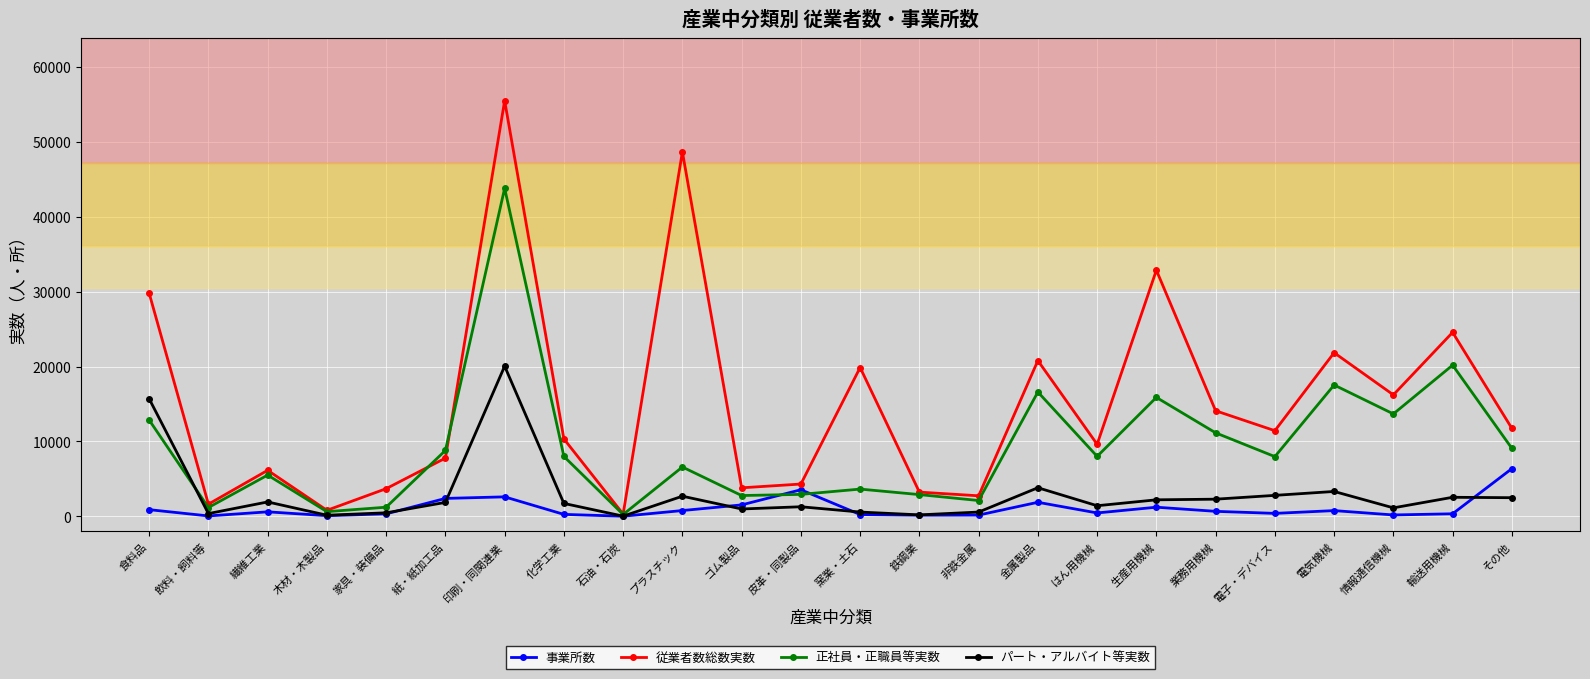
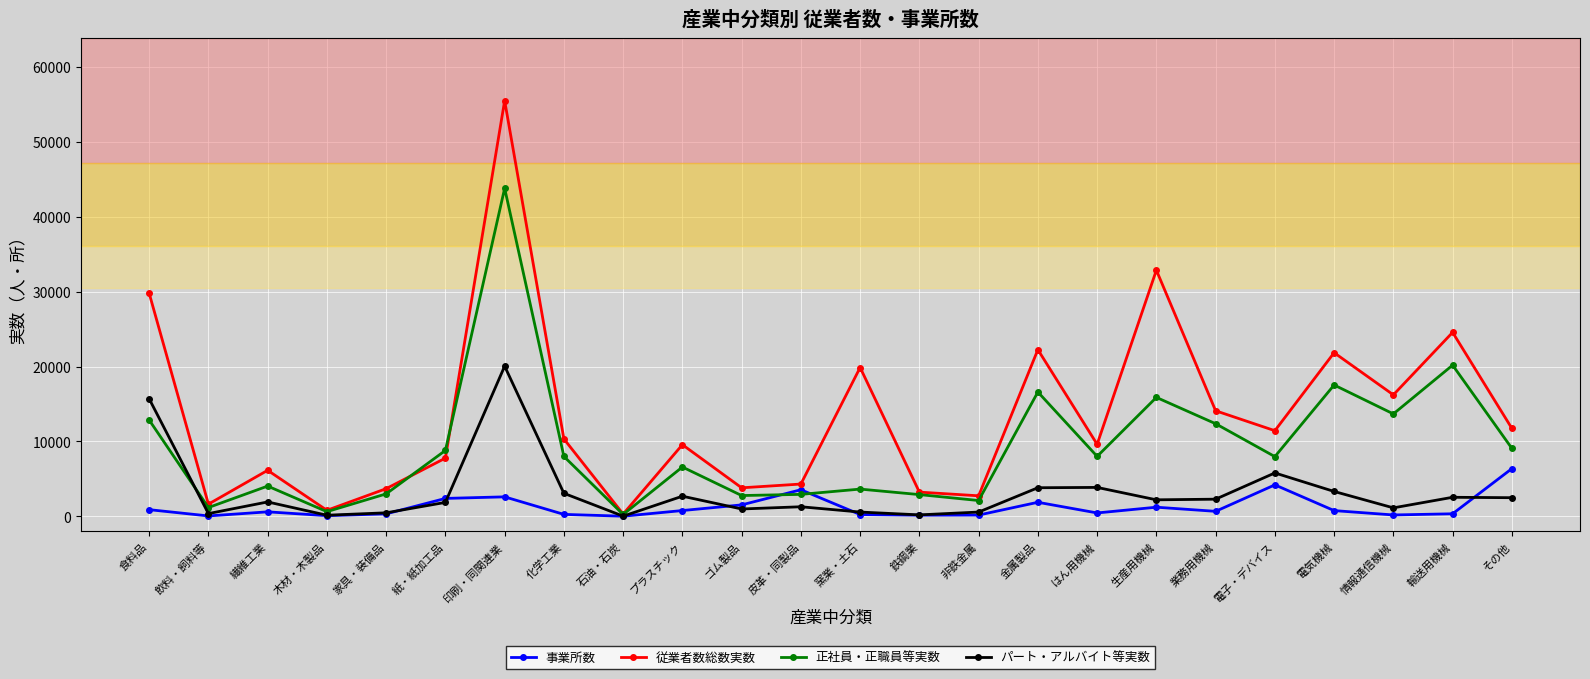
正社員・正職員等実数, 繊維工業: 6000 -> 4000
正社員・正職員等実数, 家具・装備品: 1000 -> 3000
パート・アルバイト等実数, 化学工業: 2000 -> 3000
従業者数総数実数, プラスチック: 49000 -> 10000
従業者数総数実数, 金属製品: 21000 -> 22000
パート・アルバイト等実数, はん用機械: 1000 -> 4000
正社員・正職員等実数, 業務用機械: 11000 -> 12000
事業所数, 電子・デバイス: 0 -> 4000
パート・アルバイト等実数, 電子・デバイス: 3000 -> 6000
